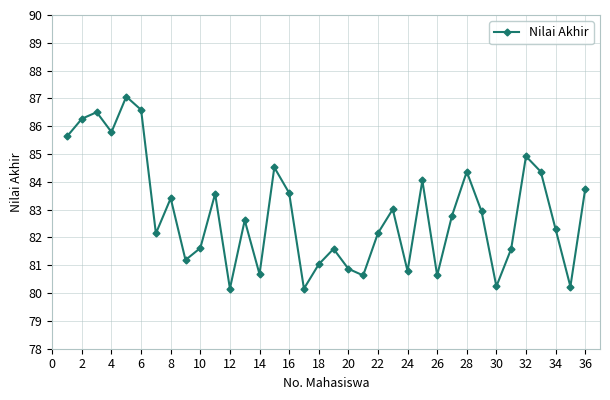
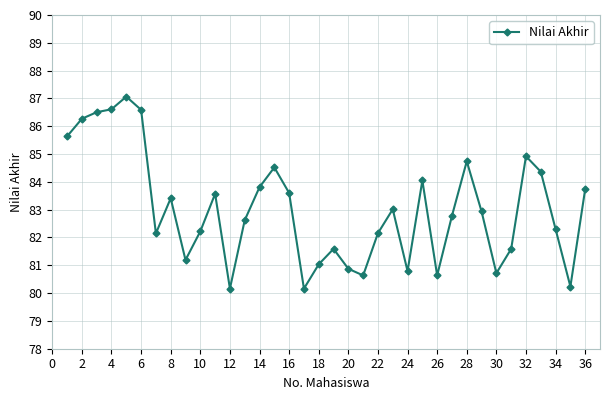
4: 85.8 -> 86.6
10: 81.6 -> 82.2
14: 80.7 -> 83.8
28: 84.4 -> 84.7
30: 80.2 -> 80.7
